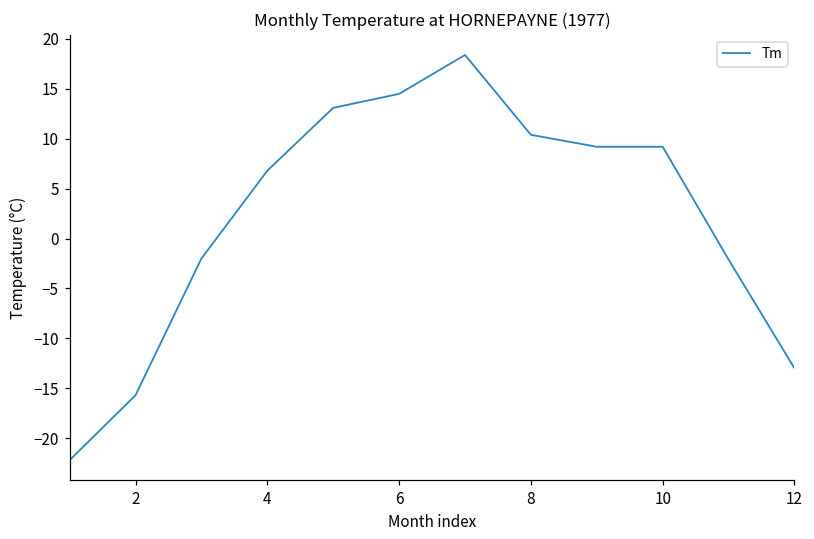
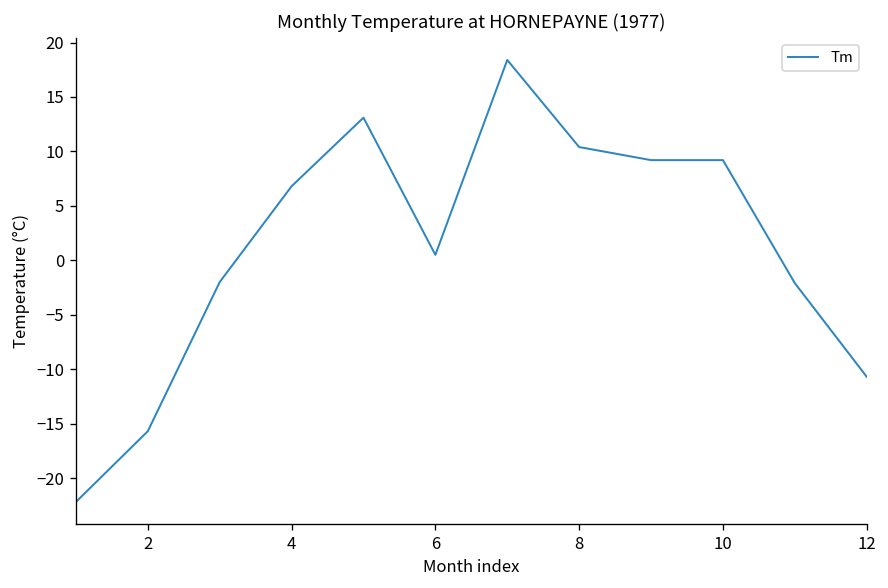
6: 15 -> 1
12: -13 -> -11
